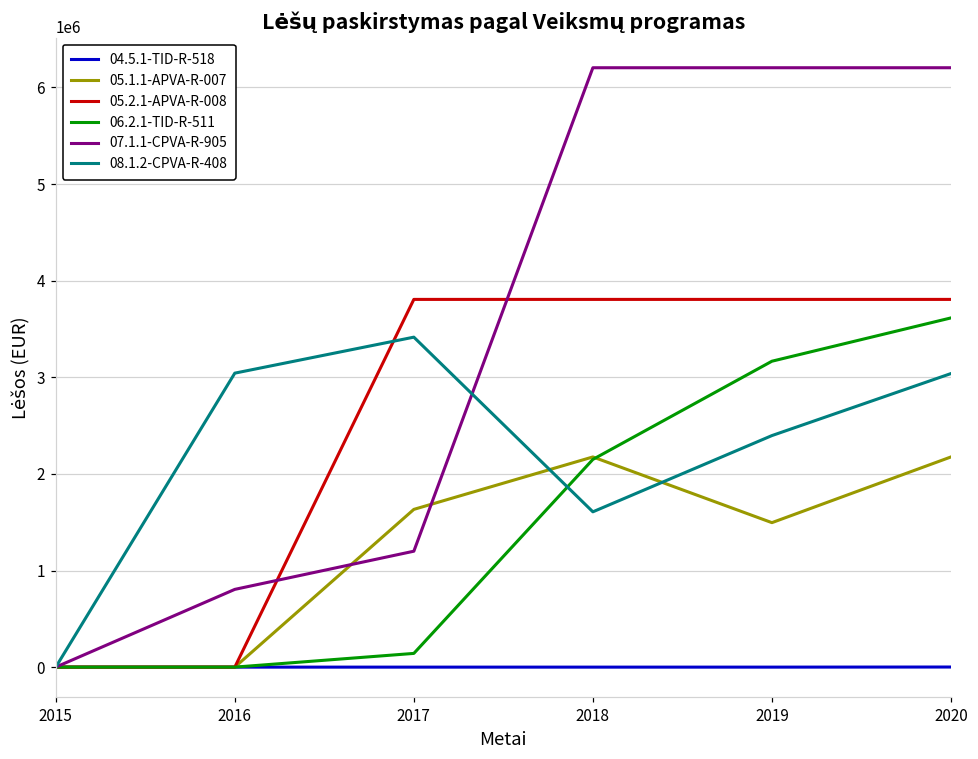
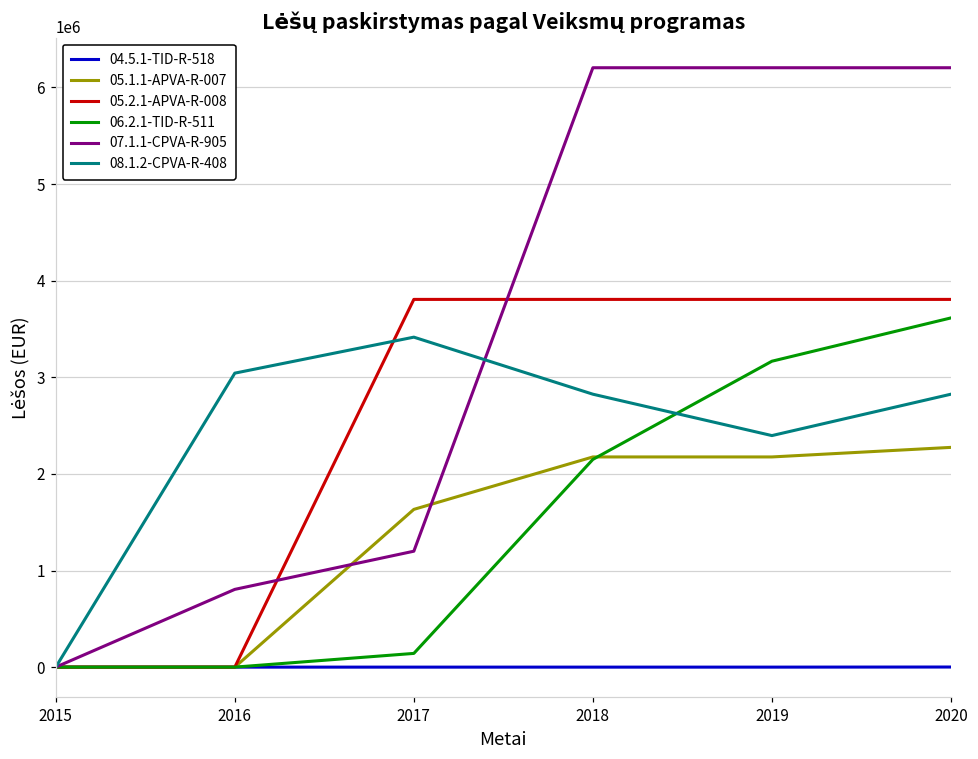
08.1.2-CPVA-R-408, 2018: 1600000 -> 2800000
05.1.1-APVA-R-007, 2019: 1500000 -> 2200000
05.1.1-APVA-R-007, 2020: 2200000 -> 2300000
08.1.2-CPVA-R-408, 2020: 3000000 -> 2800000
